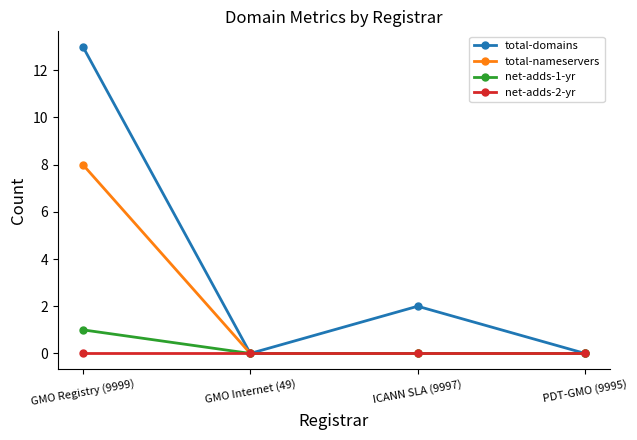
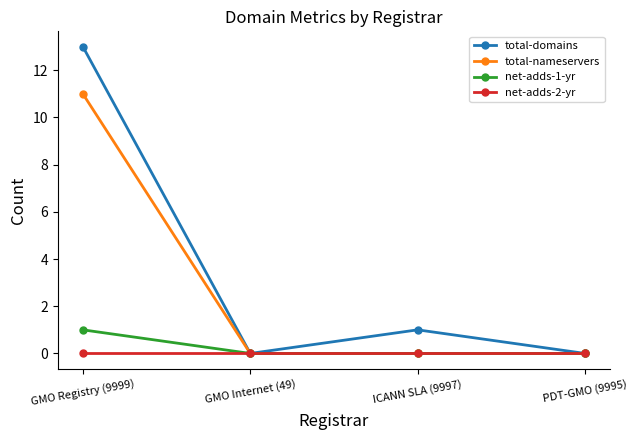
total-nameservers, GMO Registry (9999): 8 -> 11
total-domains, ICANN SLA (9997): 2 -> 1
